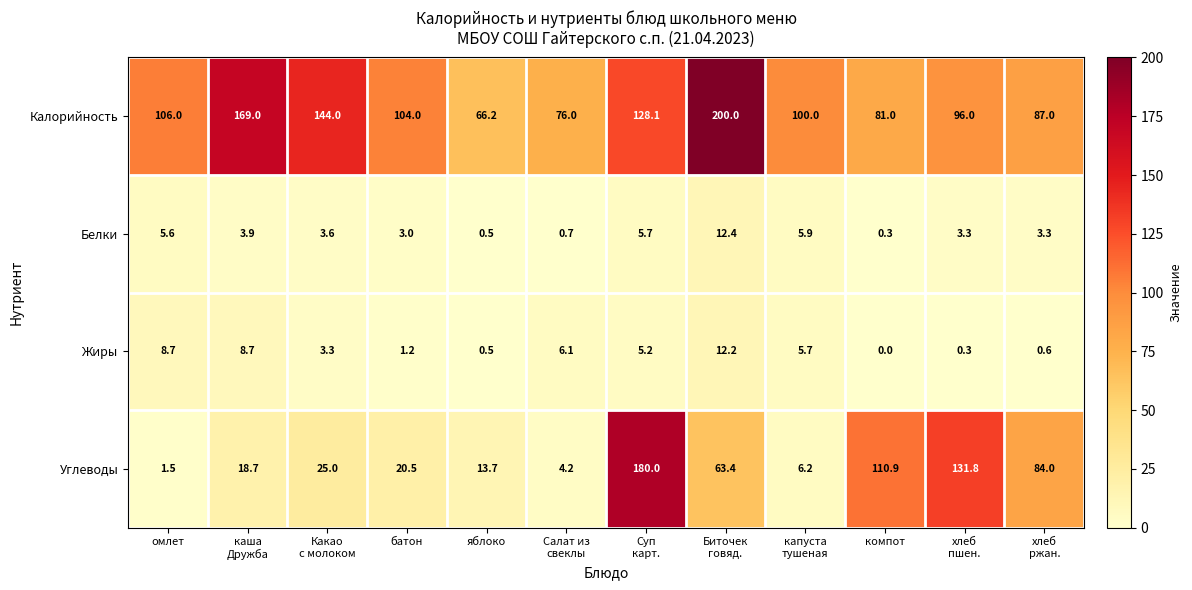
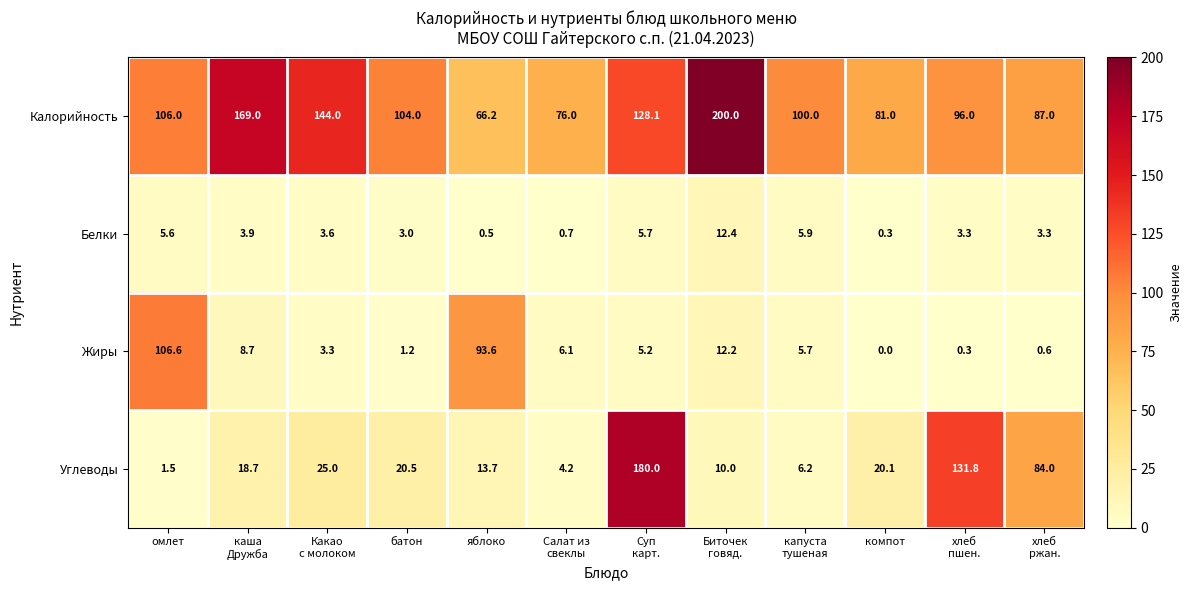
Жиры, омлет: 8.7 -> 106.6
Жиры, яблоко: 0.5 -> 93.6
Углеводы, Биточек говяд.: 63.4 -> 10.0
Углеводы, компот: 110.9 -> 20.1
